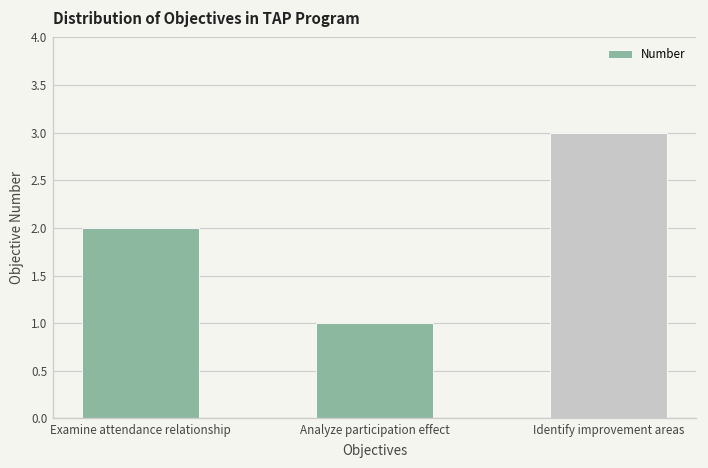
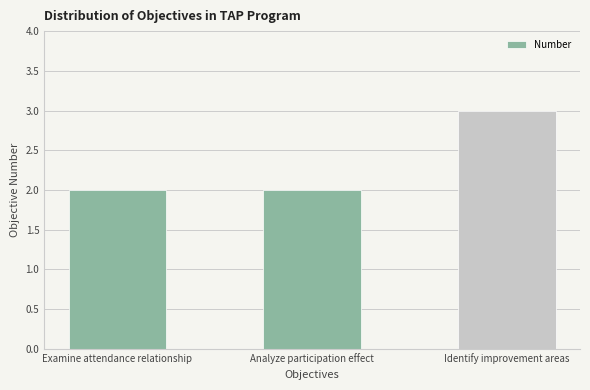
Analyze participation effect: 1 -> 2
